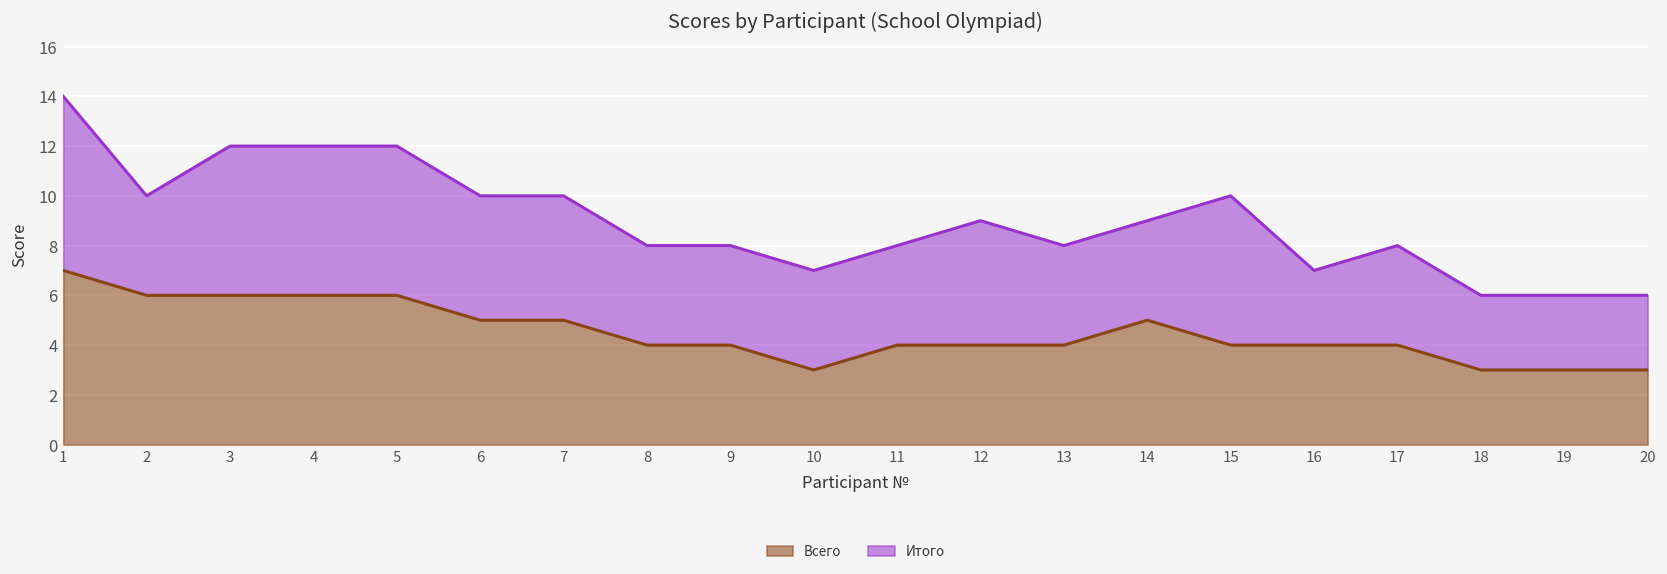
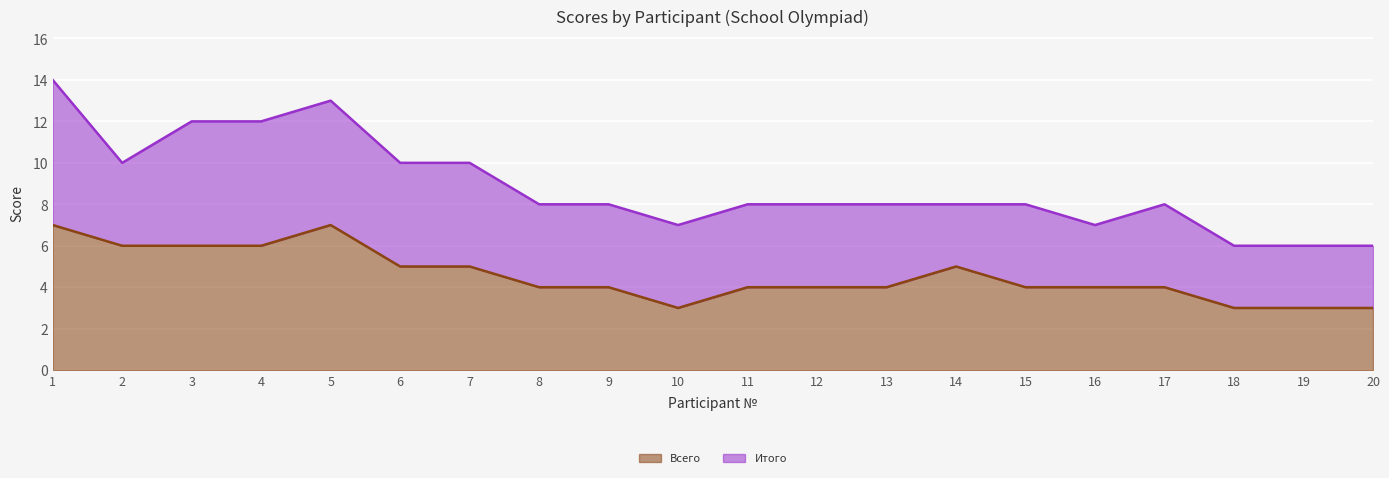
Всего, 5: 6 -> 7
Итого, 12: 5 -> 4
Итого, 14: 4 -> 3
Итого, 15: 6 -> 4
